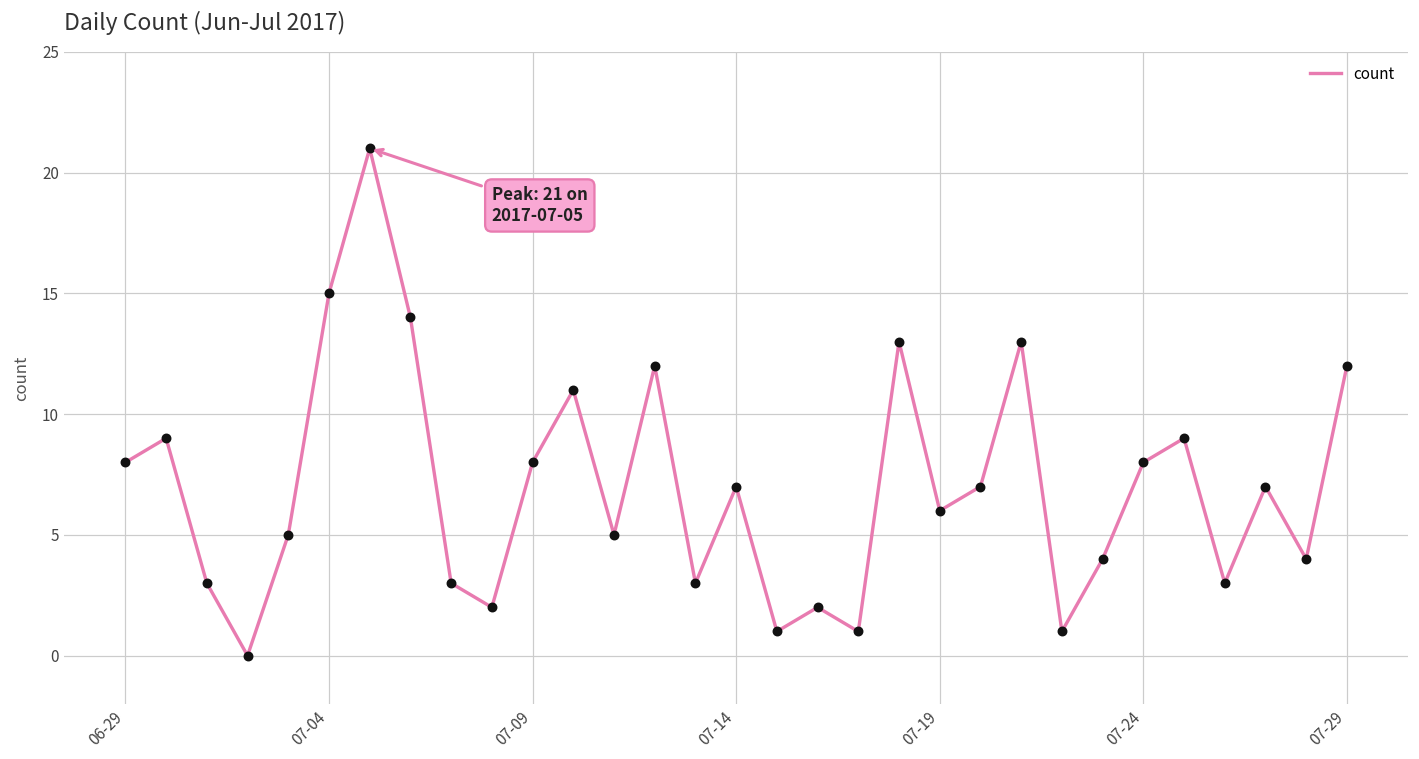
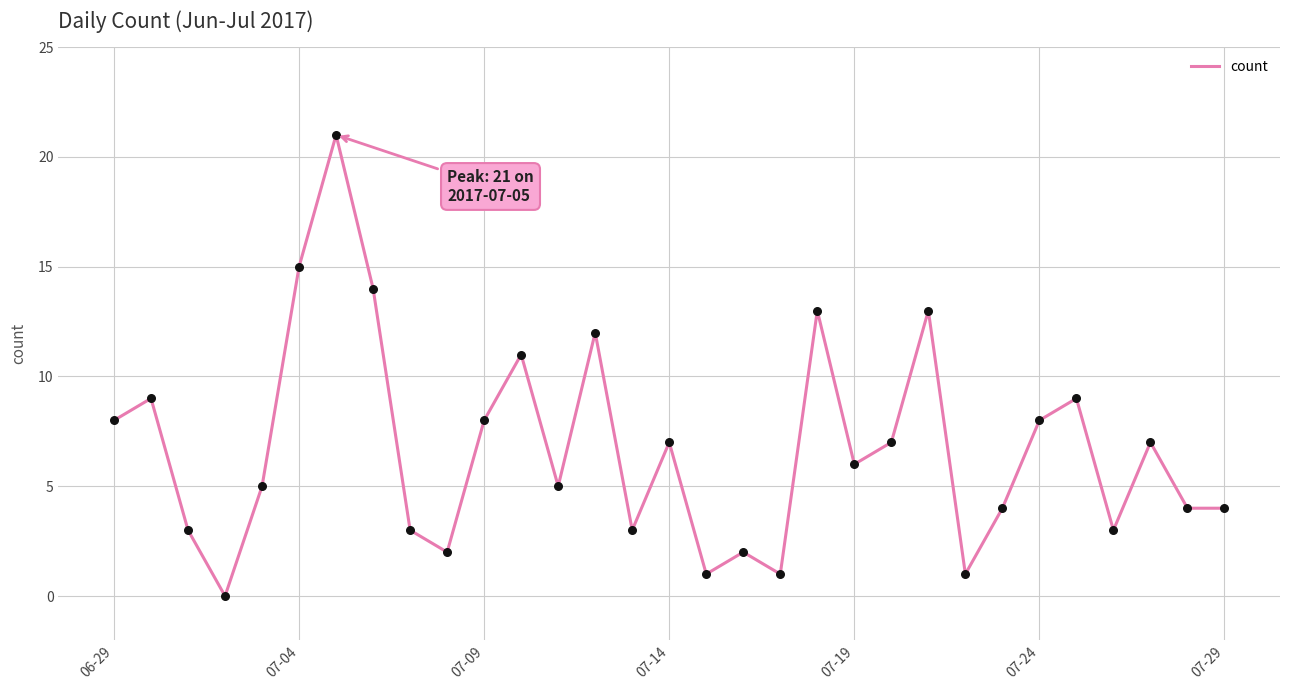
07-29: 12 -> 4
